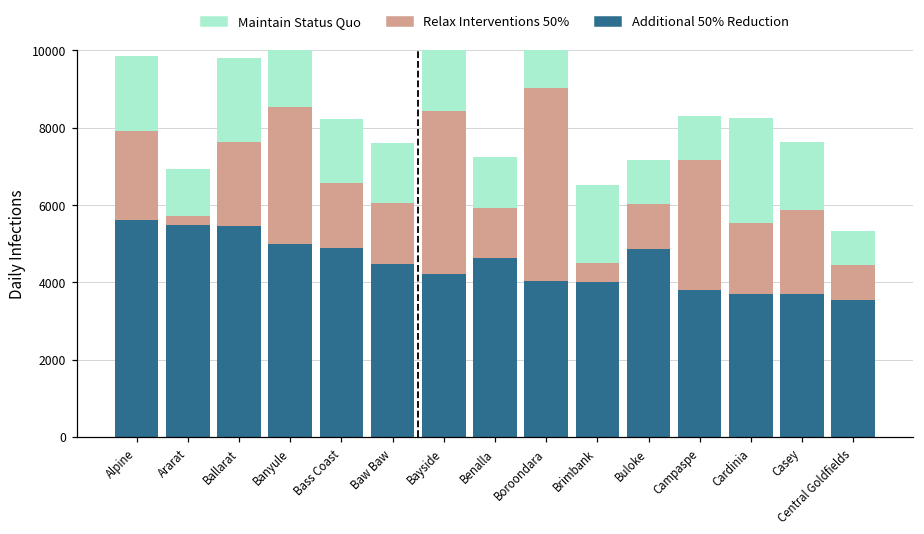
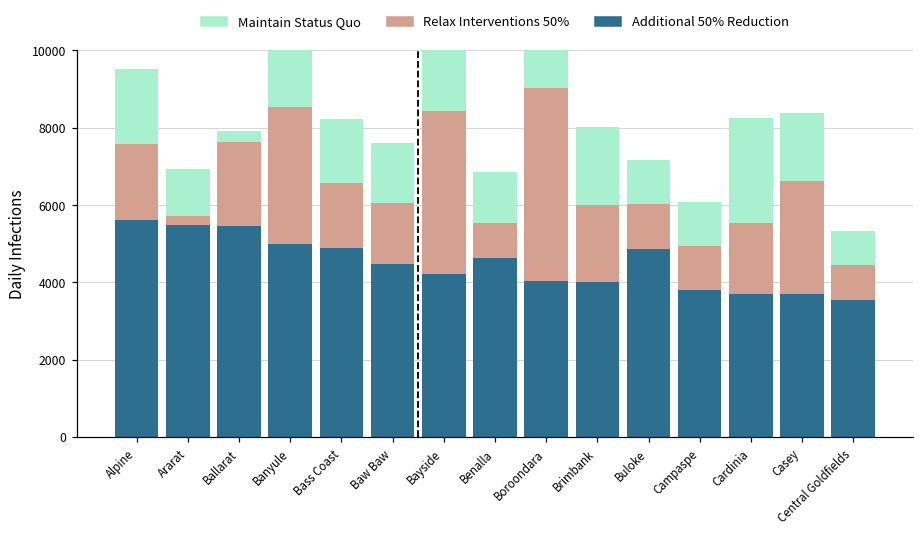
Relax Interventions 50%, Alpine: 2300 -> 2000
Maintain Status Quo, Ballarat: 2200 -> 300
Relax Interventions 50%, Benalla: 1300 -> 900
Relax Interventions 50%, Brimbank: 500 -> 2000
Relax Interventions 50%, Campaspe: 3400 -> 1100
Relax Interventions 50%, Casey: 2200 -> 2900
